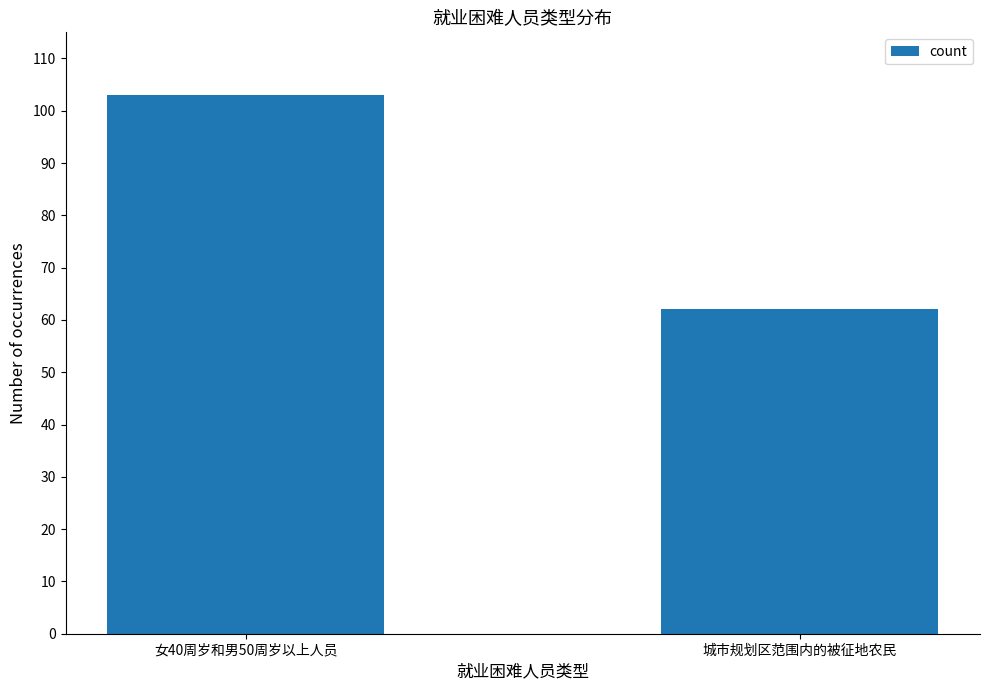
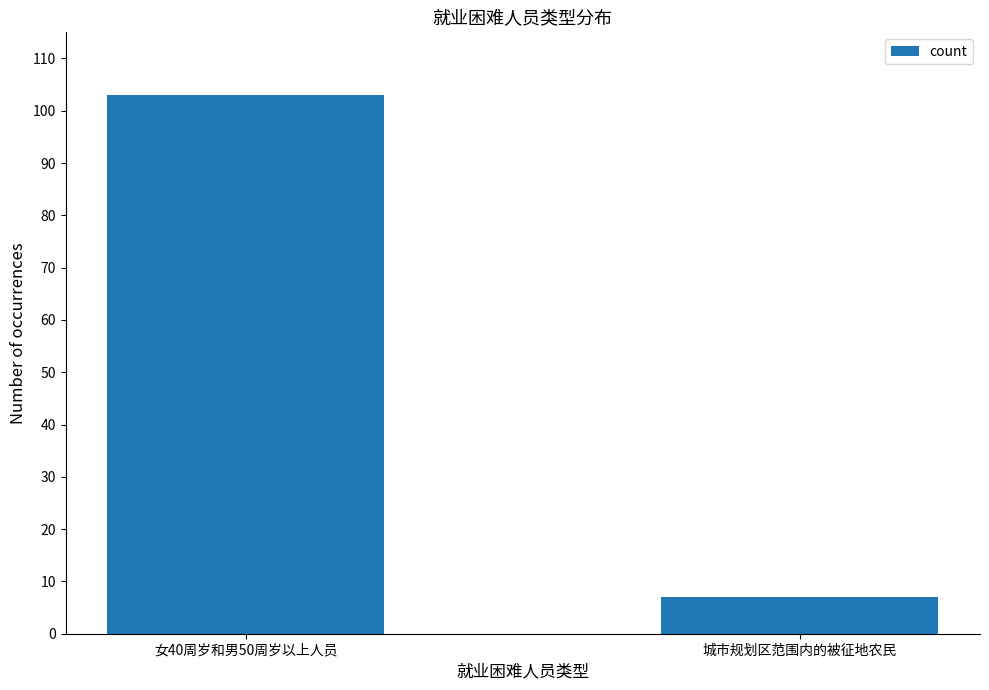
城市规划区范围内的被征地农民: 62 -> 7
